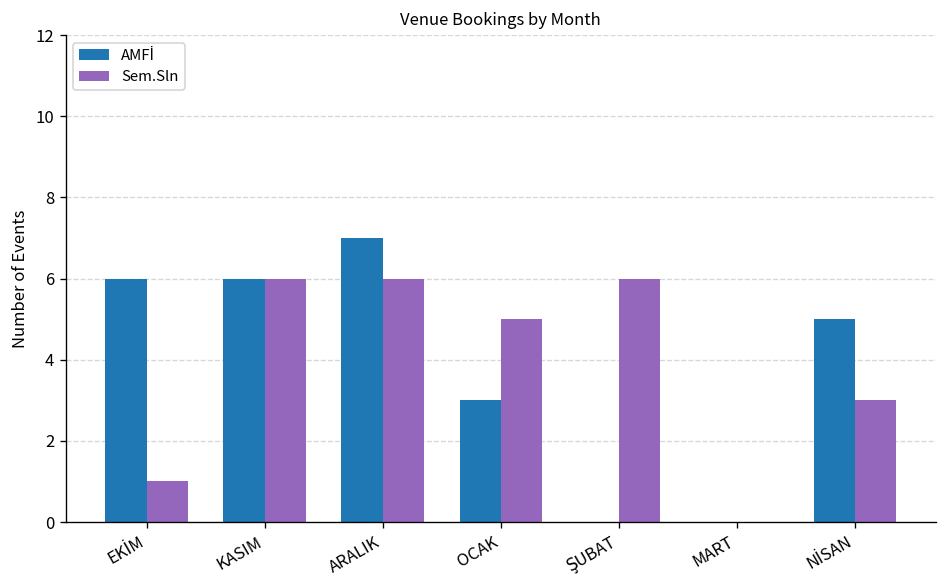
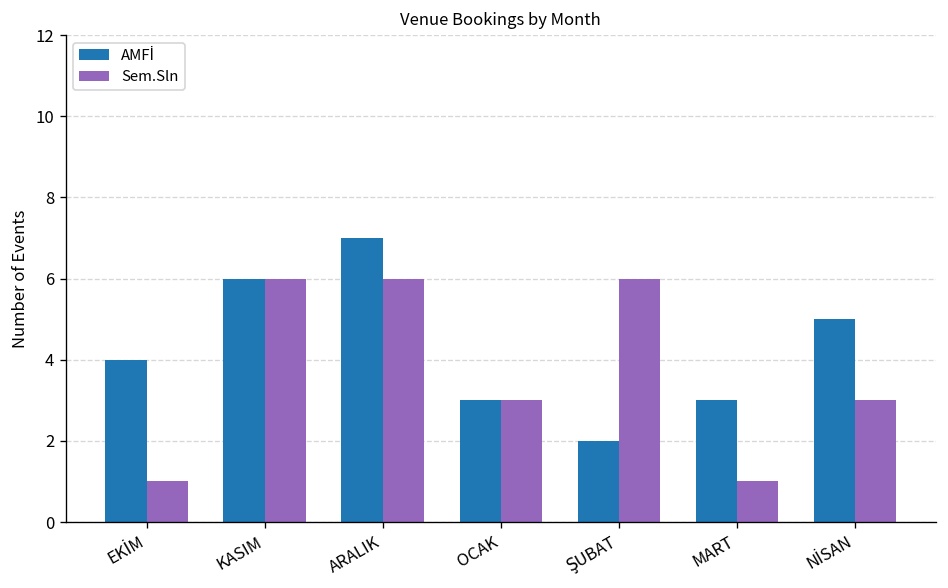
AMFİ, EKİM: 6 -> 4
Sem.Sln, OCAK: 5 -> 3
AMFİ, ŞUBAT: 0 -> 2
AMFİ, MART: 0 -> 3
Sem.Sln, MART: 0 -> 1
